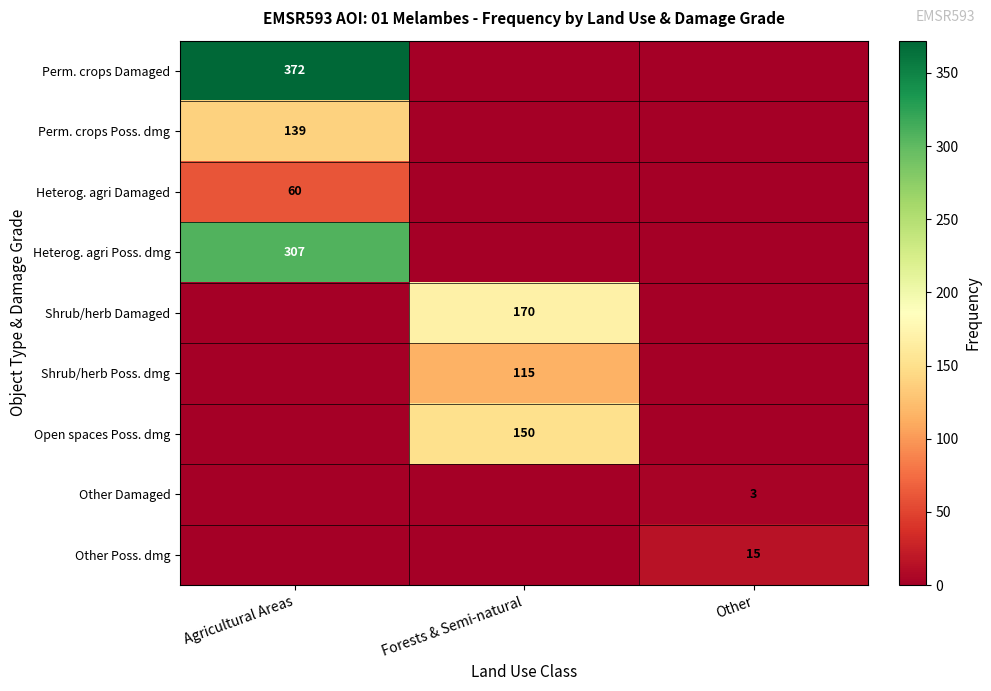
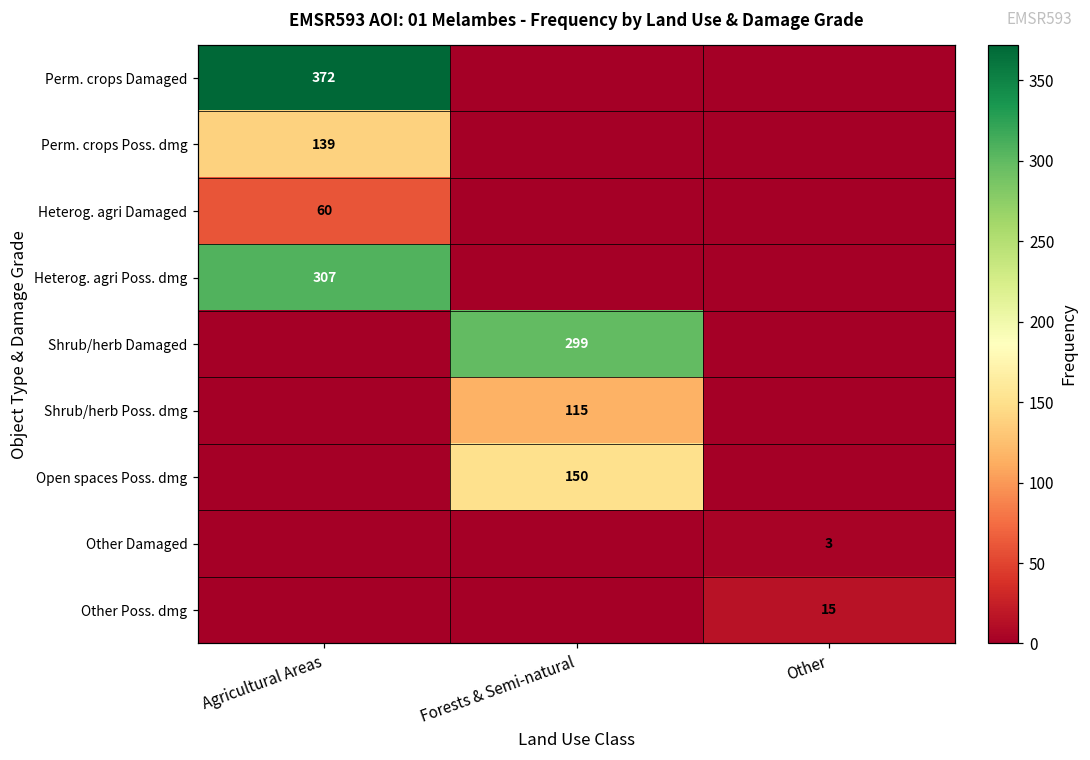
Shrub/herb Damaged, Forests & Semi-natural: 170 -> 299
